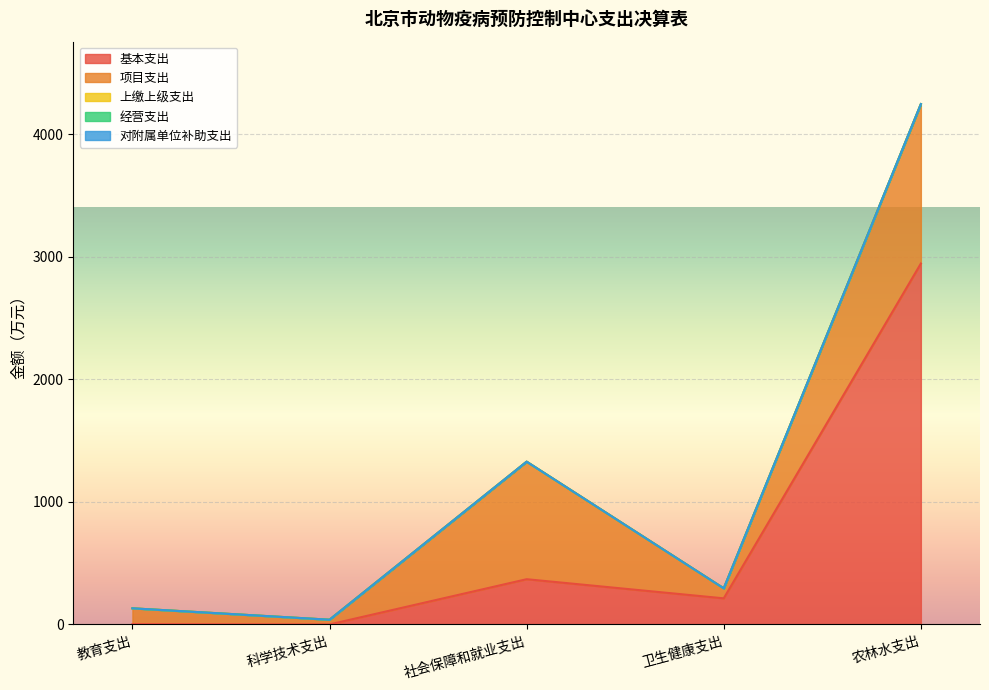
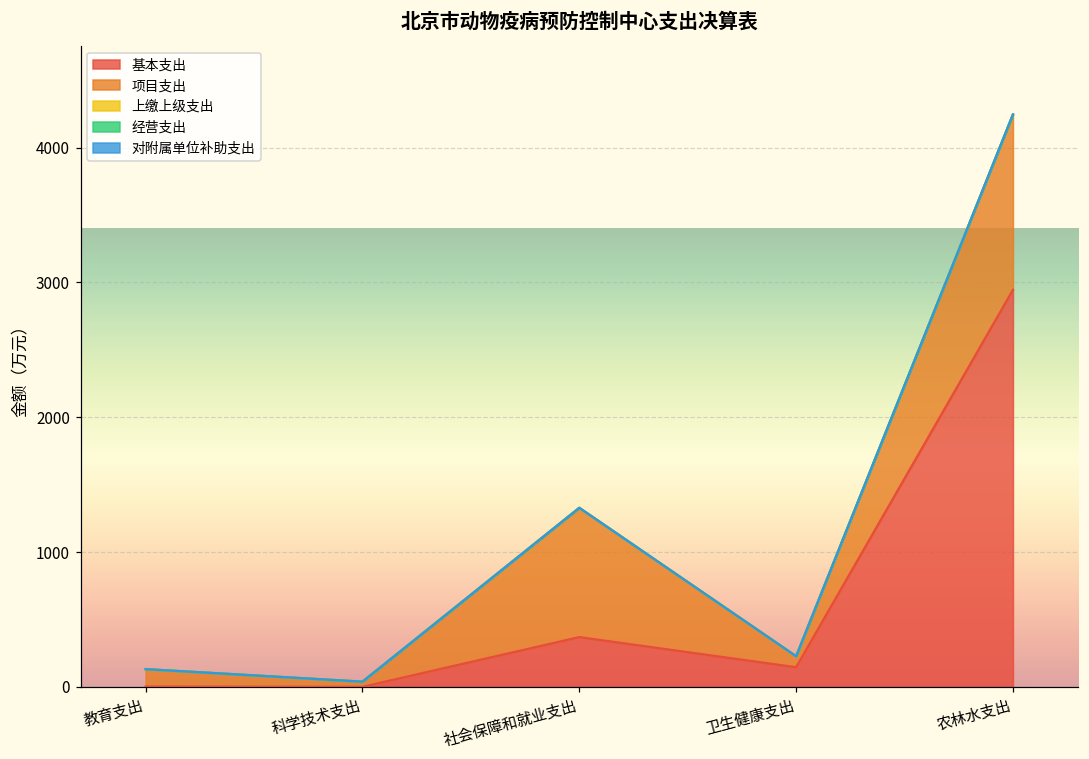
基本支出, 卫生健康支出: 210 -> 150
